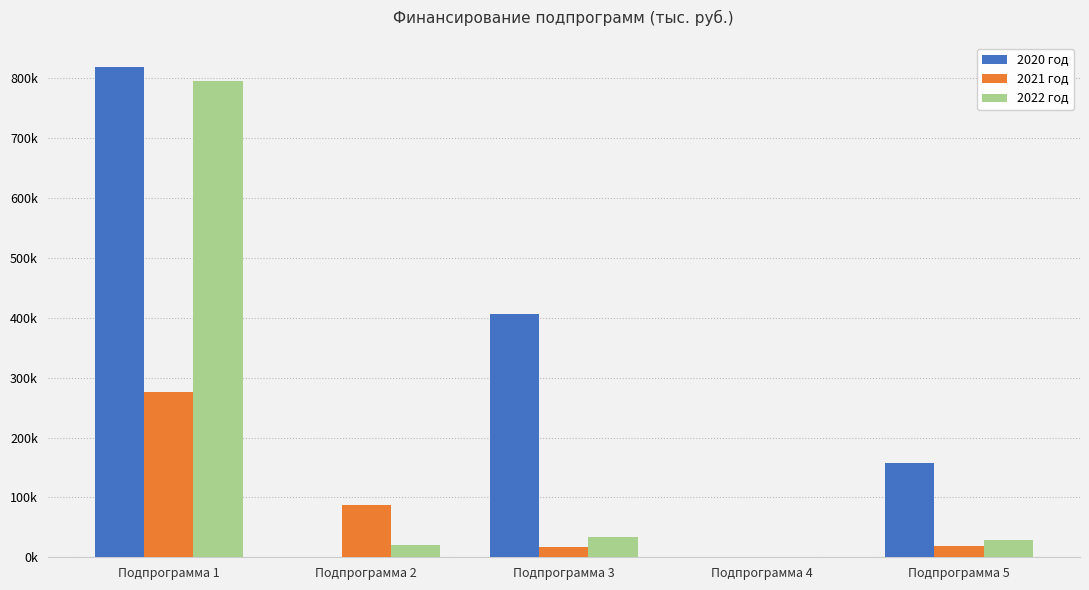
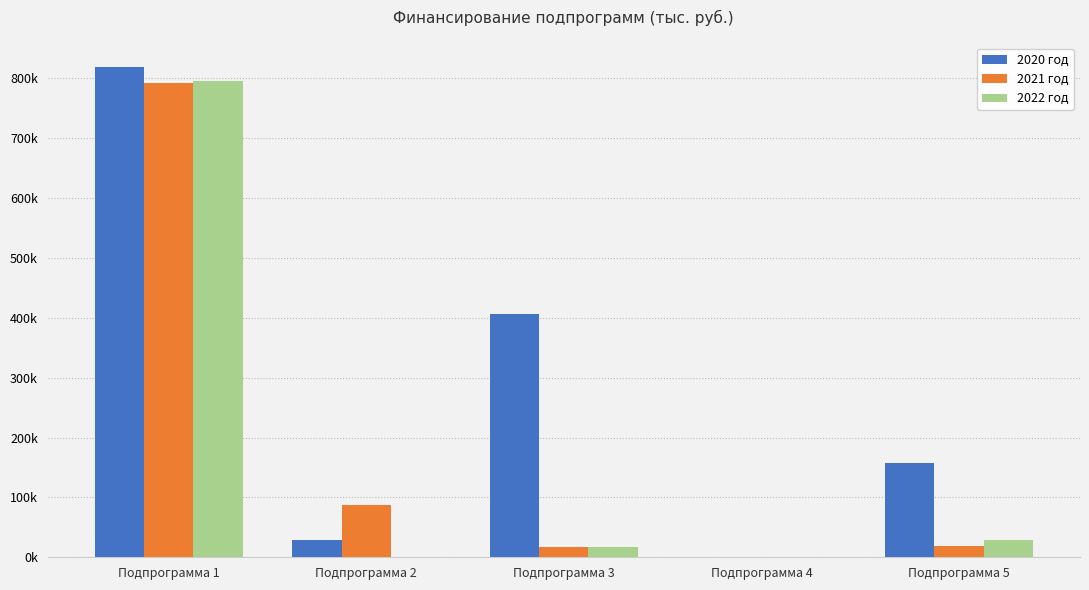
2021 год, Подпрограмма 1: 280000 -> 790000
2020 год, Подпрограмма 2: 0 -> 30000
2022 год, Подпрограмма 2: 20000 -> 0
2022 год, Подпрограмма 3: 30000 -> 20000
